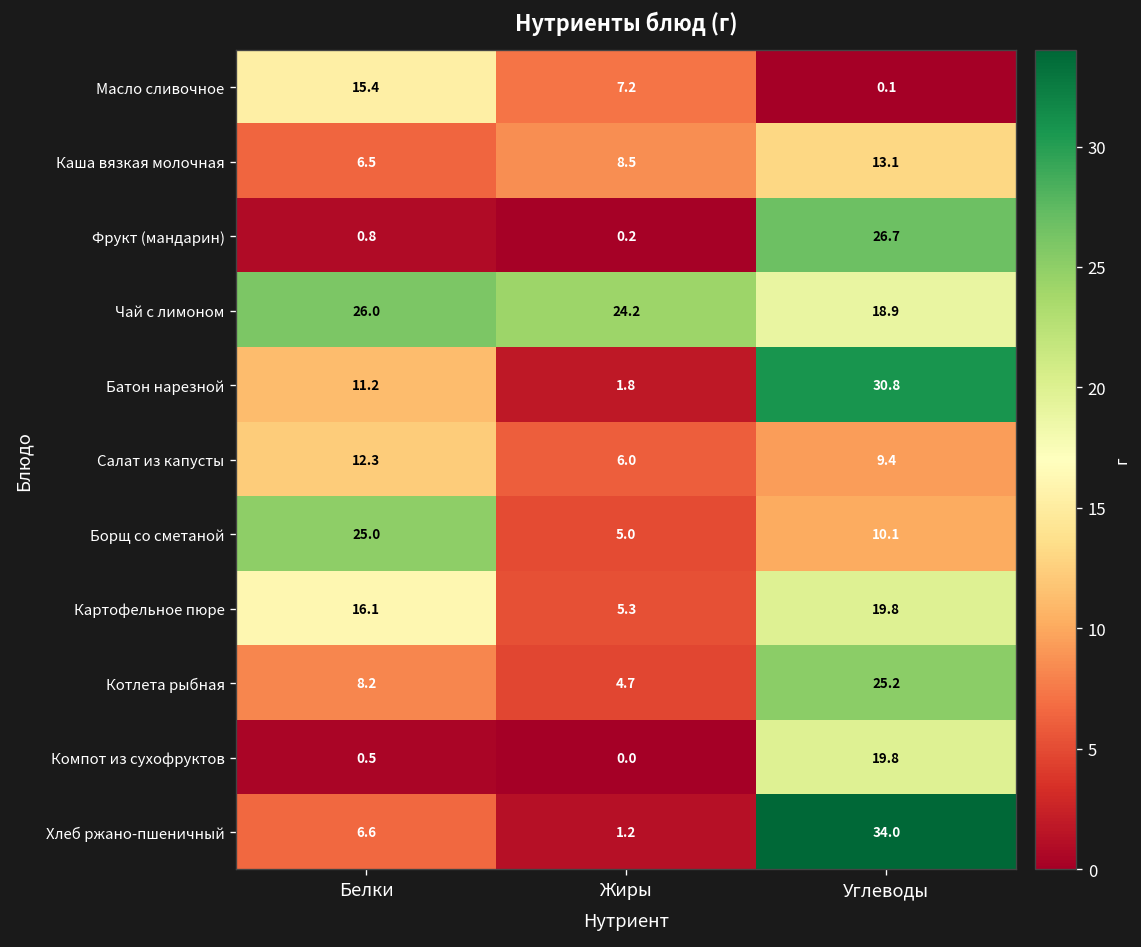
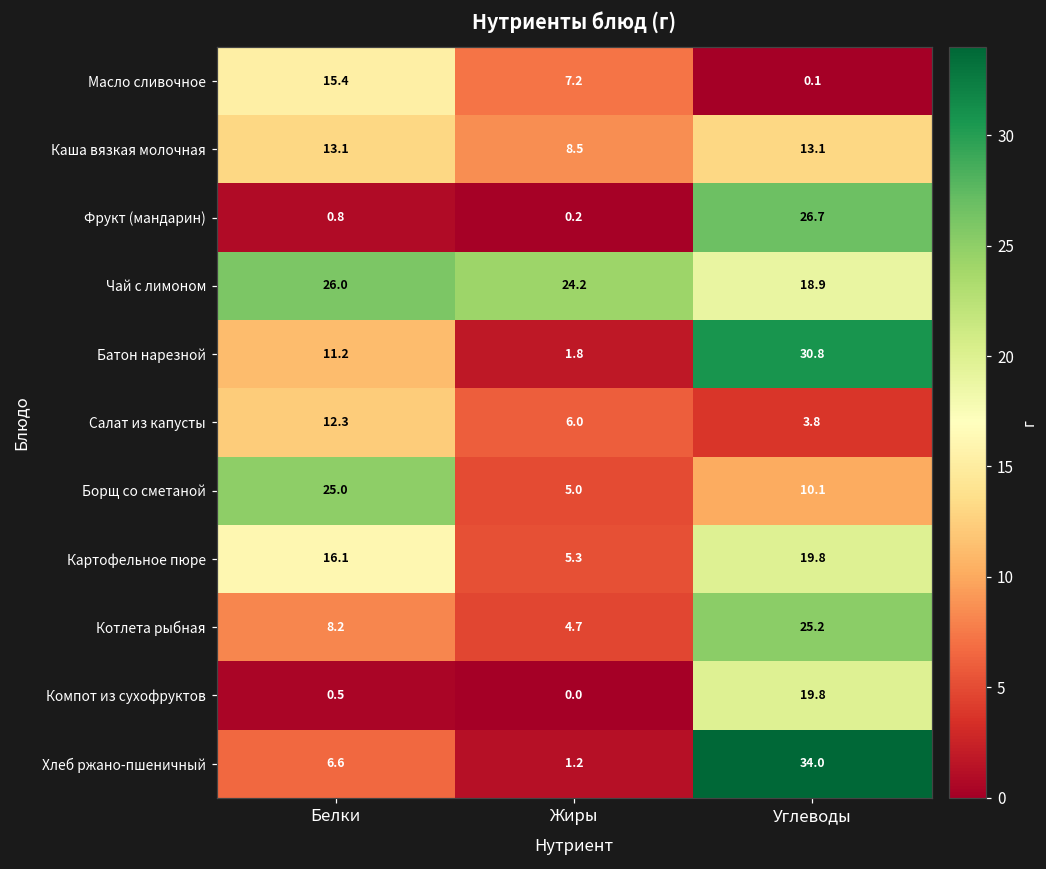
Каша вязкая молочная, Белки: 6.5 -> 13.1
Салат из капусты, Углеводы: 9.4 -> 3.8
